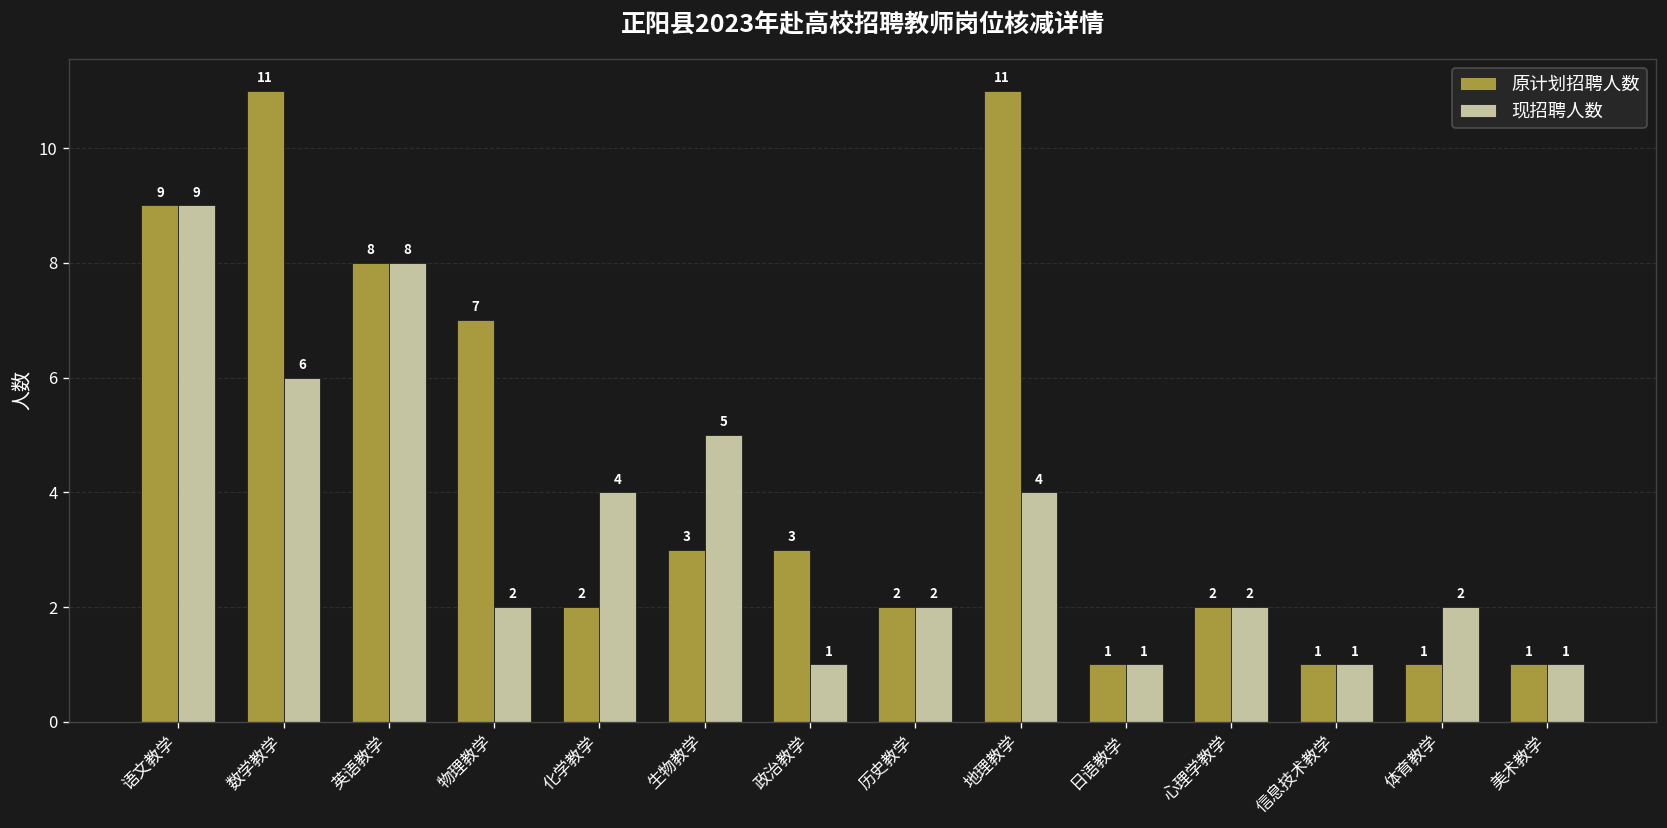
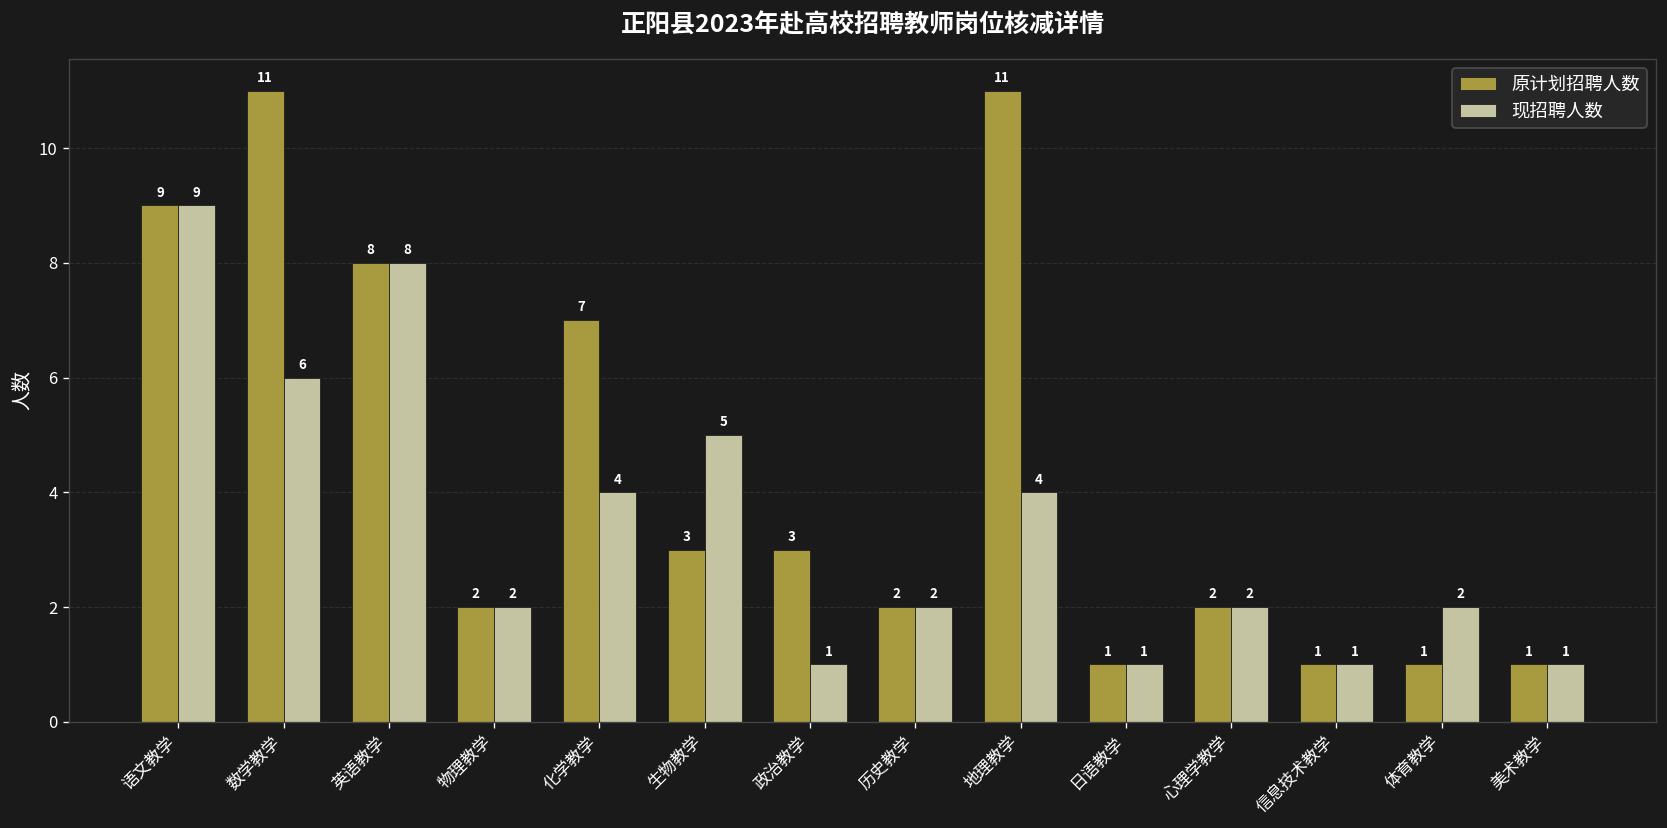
原计划招聘人数, 物理教学: 7 -> 2
原计划招聘人数, 化学教学: 2 -> 7
